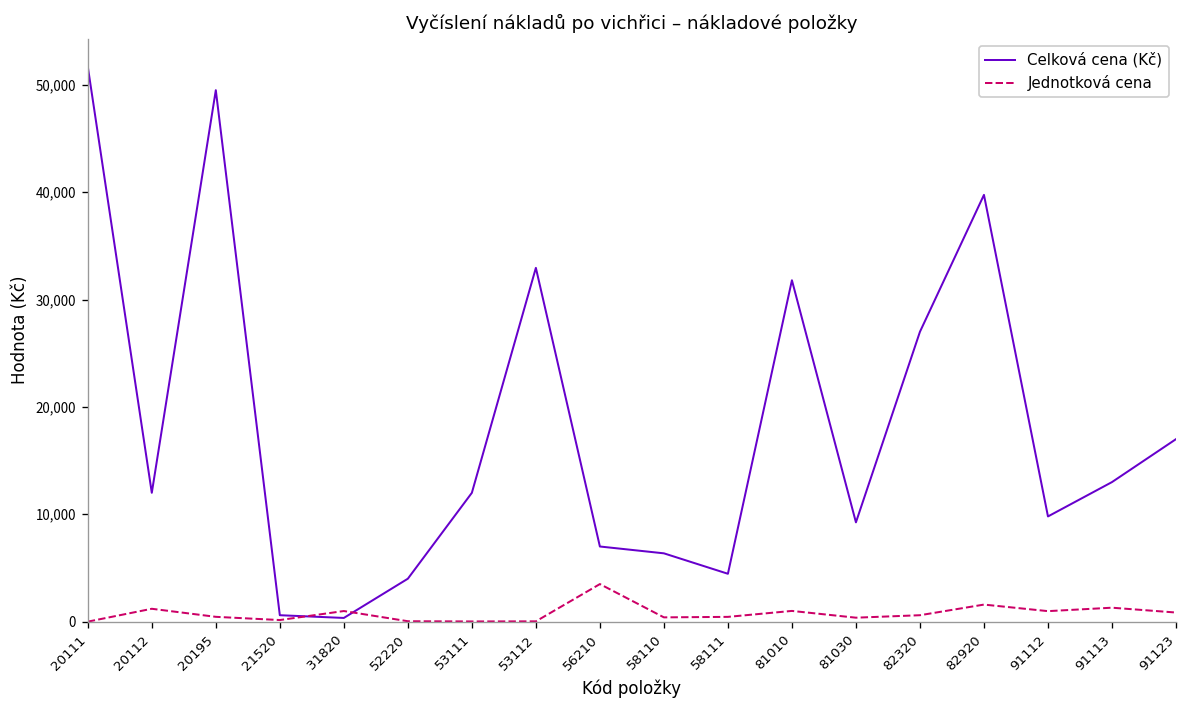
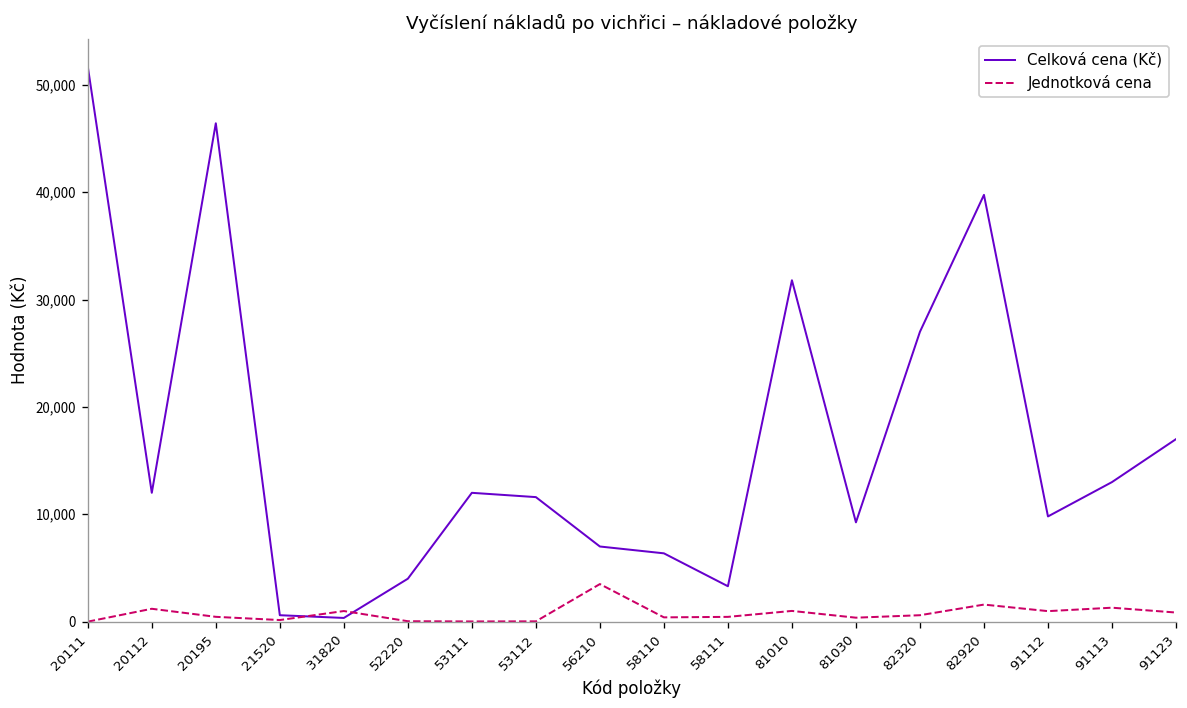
Celková cena (Kč), 20195: 50,000 -> 46,000
Celková cena (Kč), 53112: 33,000 -> 12,000
Celková cena (Kč), 58111: 4,000 -> 3,000
